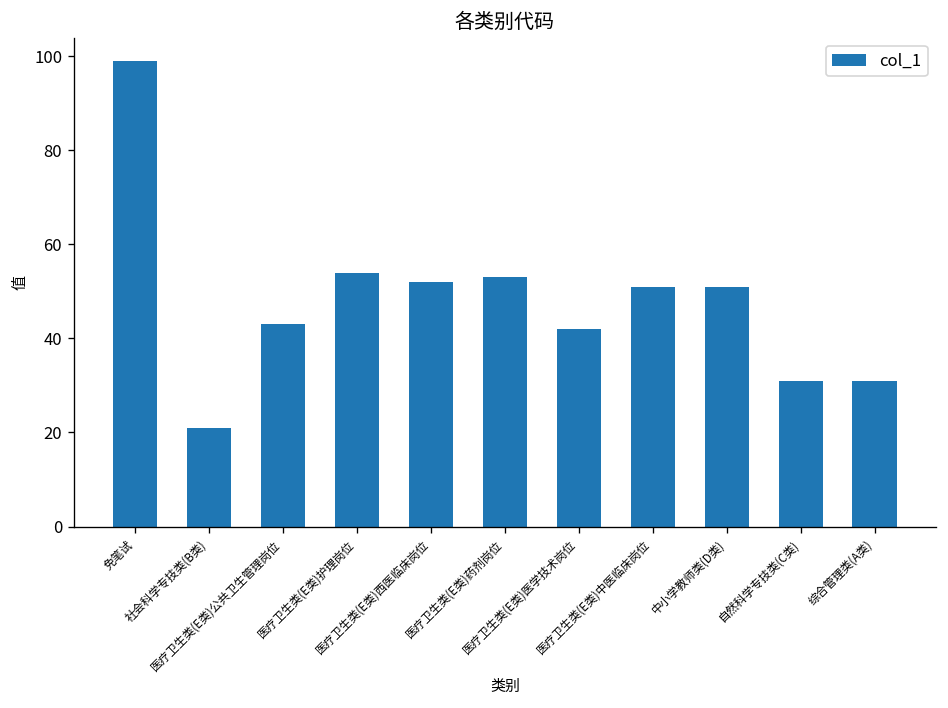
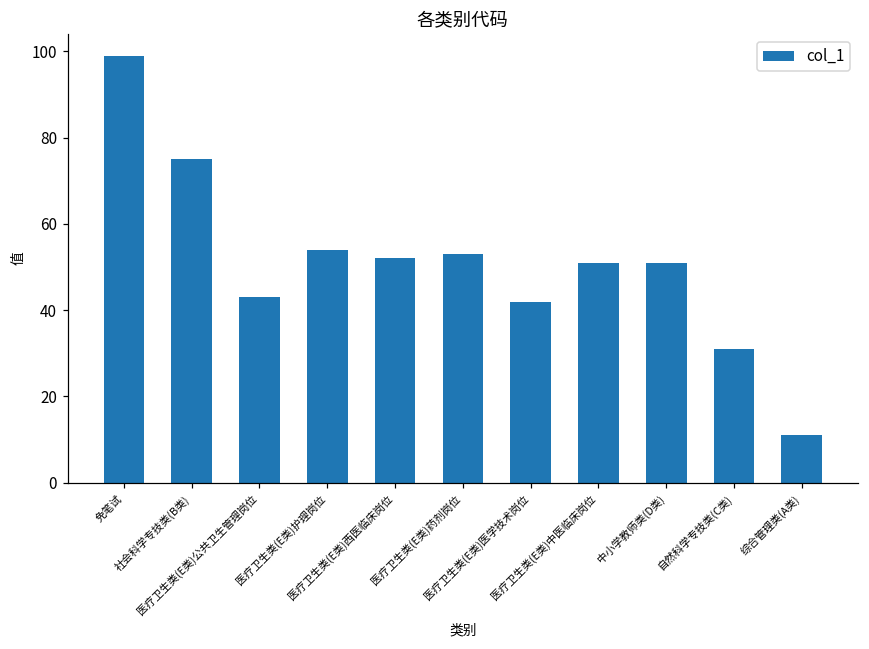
社会科学专技类(B类): 21 -> 75
综合管理类(A类): 31 -> 11
